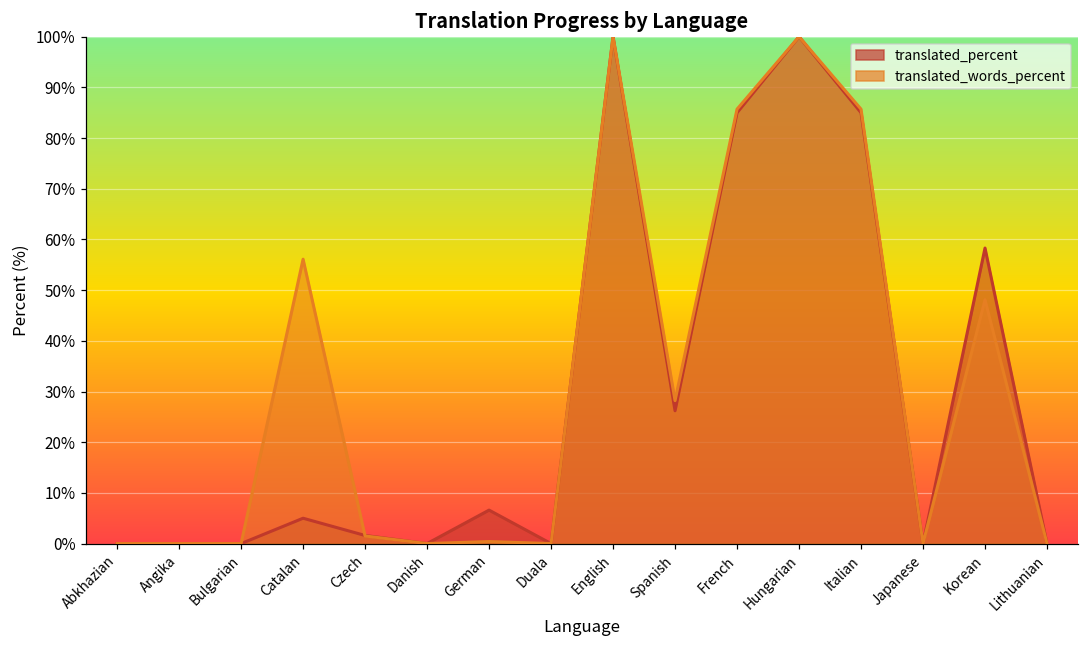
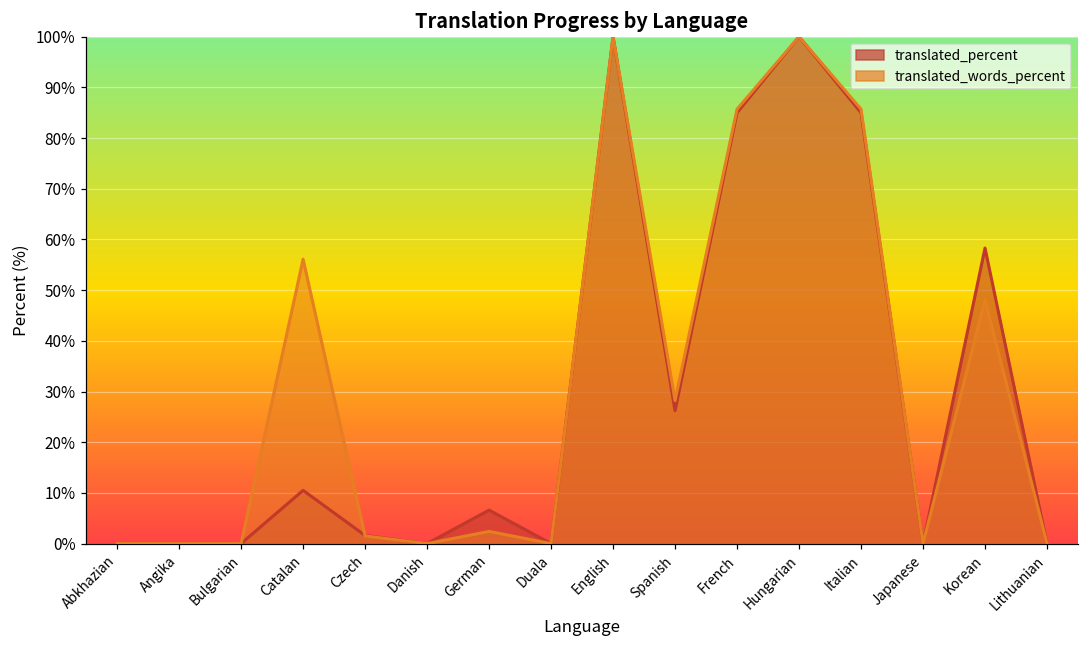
translated_percent, Catalan: 5% -> 11%
translated_words_percent, German: 0% -> 2%
